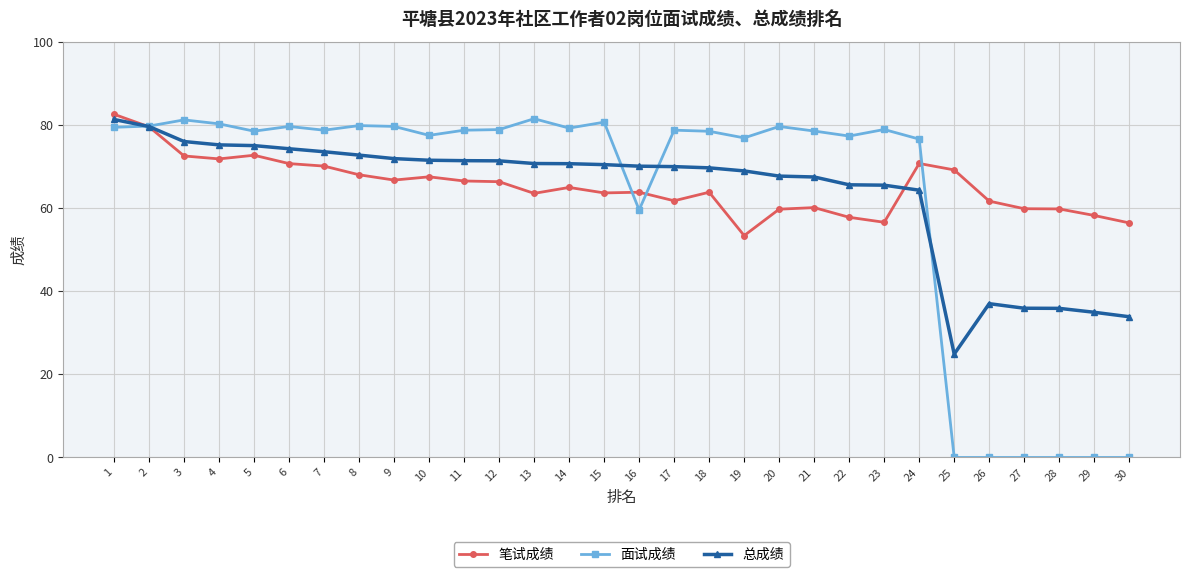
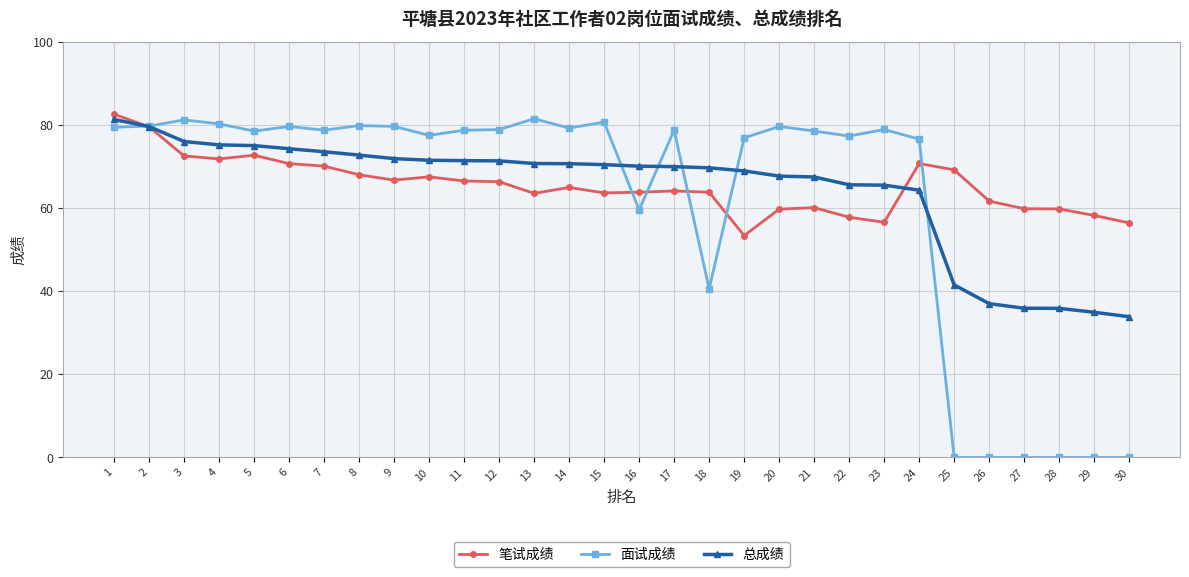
笔试成绩, 17: 62 -> 64
面试成绩, 18: 78 -> 41
总成绩, 25: 25 -> 41
